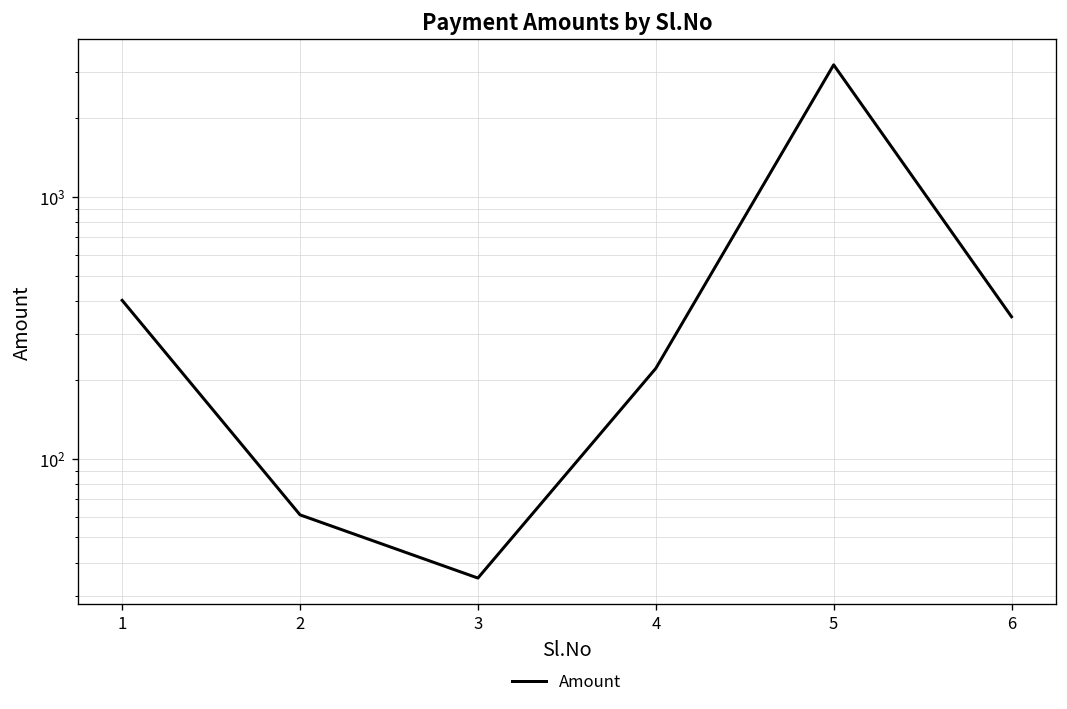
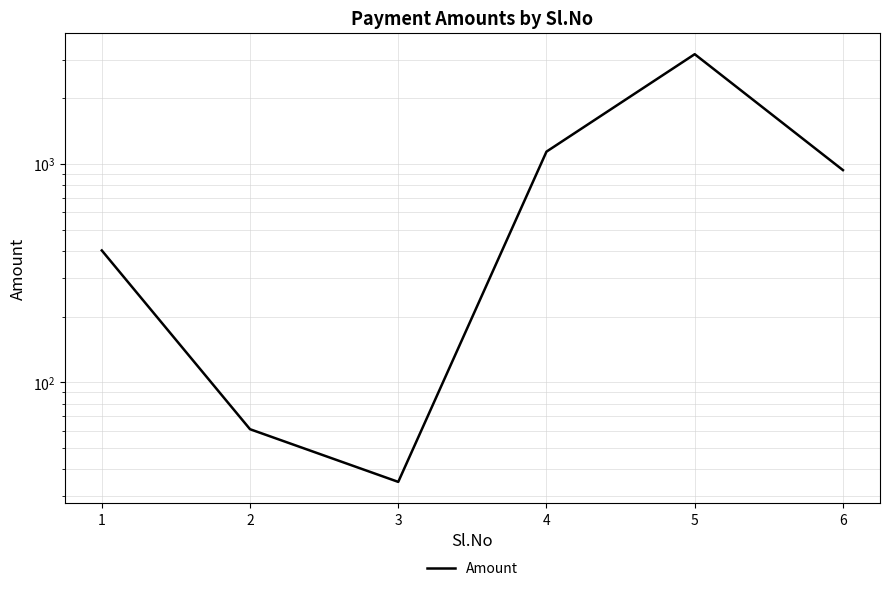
4: 220 -> 1100
6: 350 -> 940
